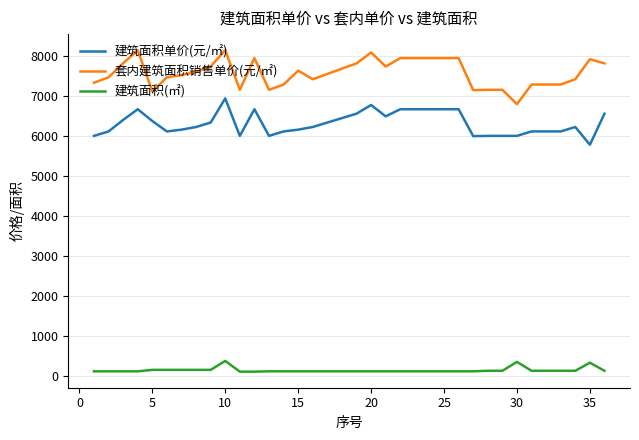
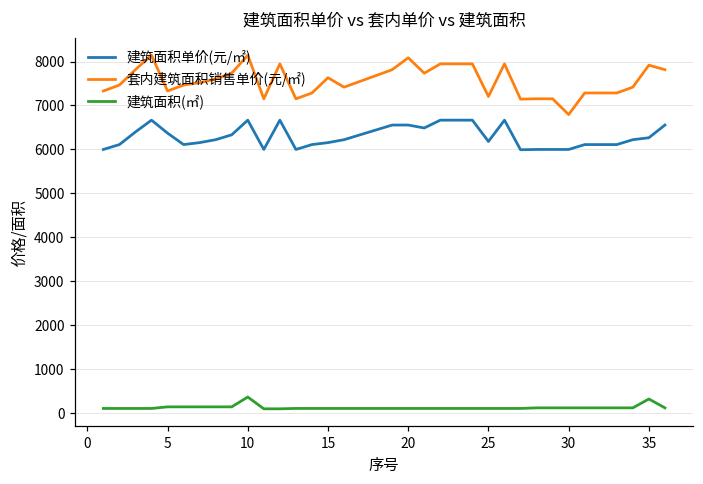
套内建筑面积销售单价(元/㎡), 5: 7100 -> 7300
建筑面积单价(元/㎡), 10: 6900 -> 6700
建筑面积单价(元/㎡), 20: 6800 -> 6600
建筑面积单价(元/㎡), 25: 6700 -> 6200
套内建筑面积销售单价(元/㎡), 25: 7900 -> 7200
建筑面积(㎡), 30: 300 -> 100
建筑面积单价(元/㎡), 35: 5800 -> 6300
